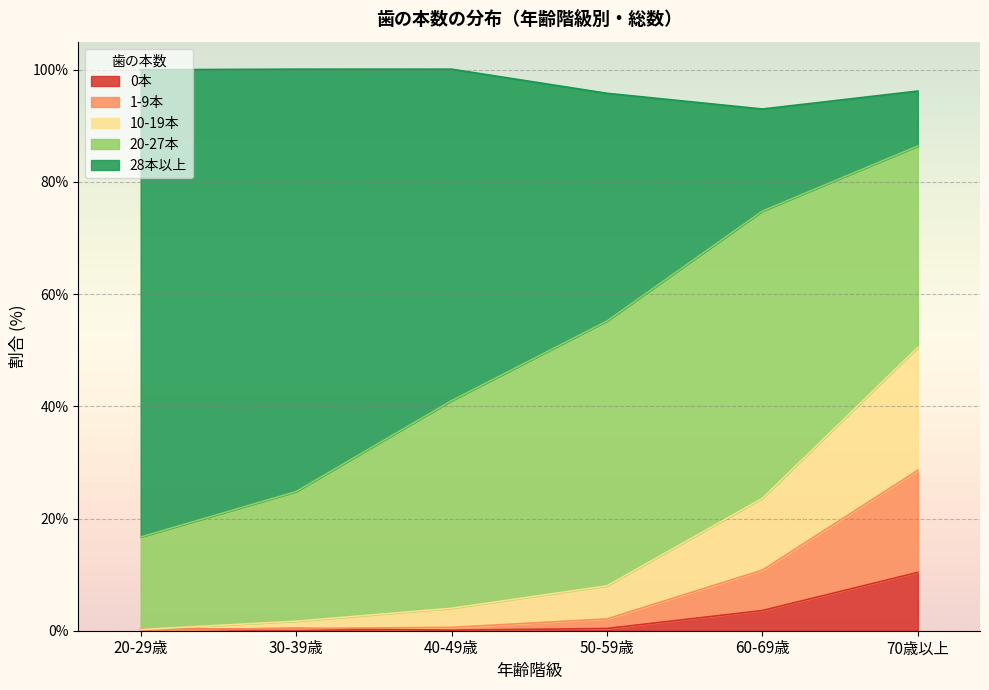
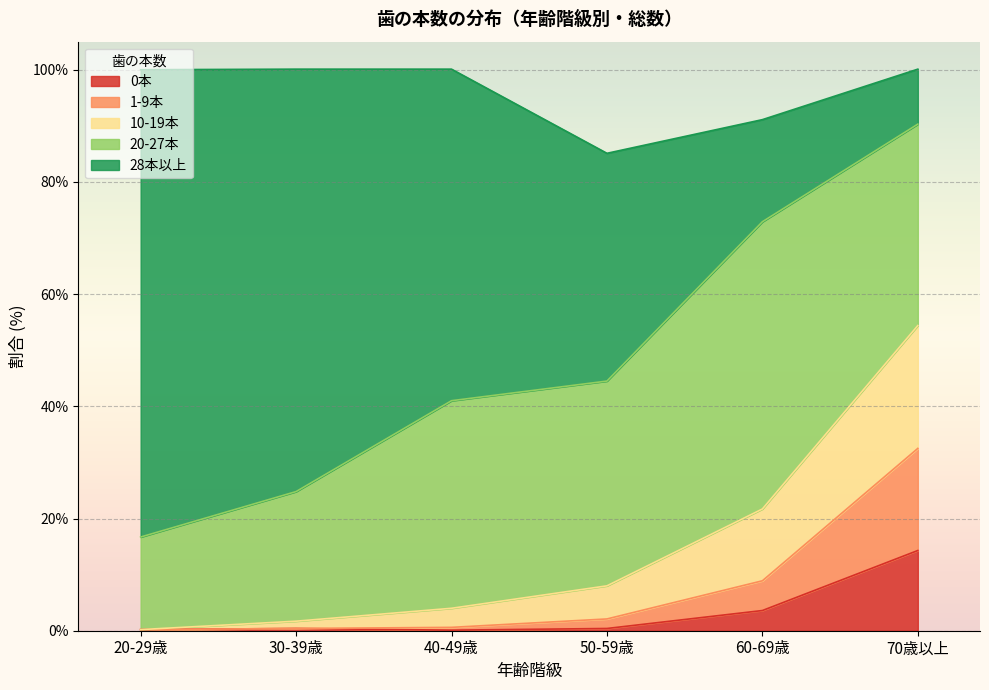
20-27本, 50-59歳: 47% -> 37%
1-9本, 60-69歳: 7% -> 5%
0本, 70歳以上: 10% -> 14%
